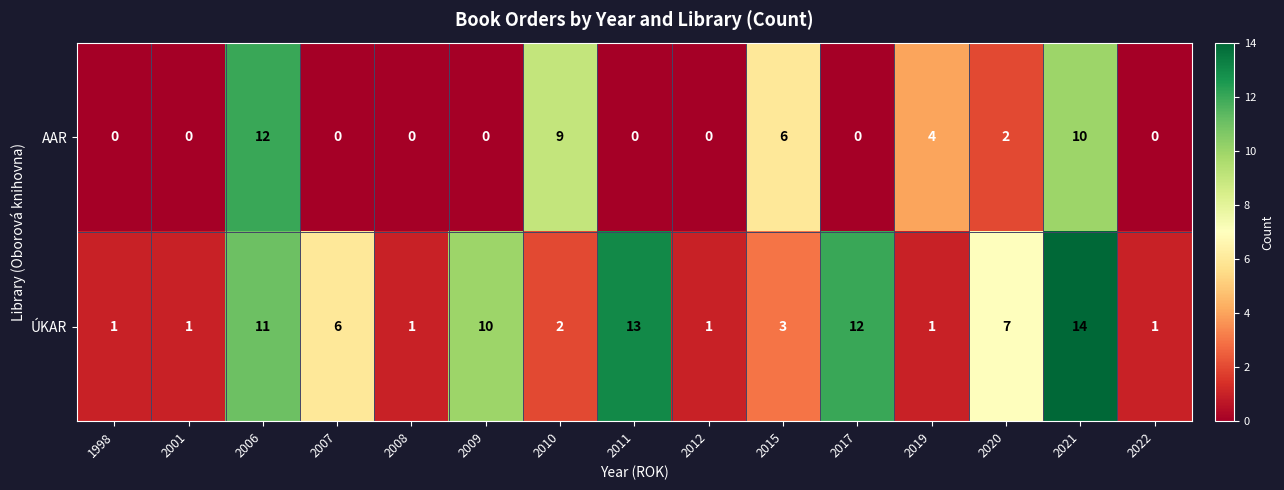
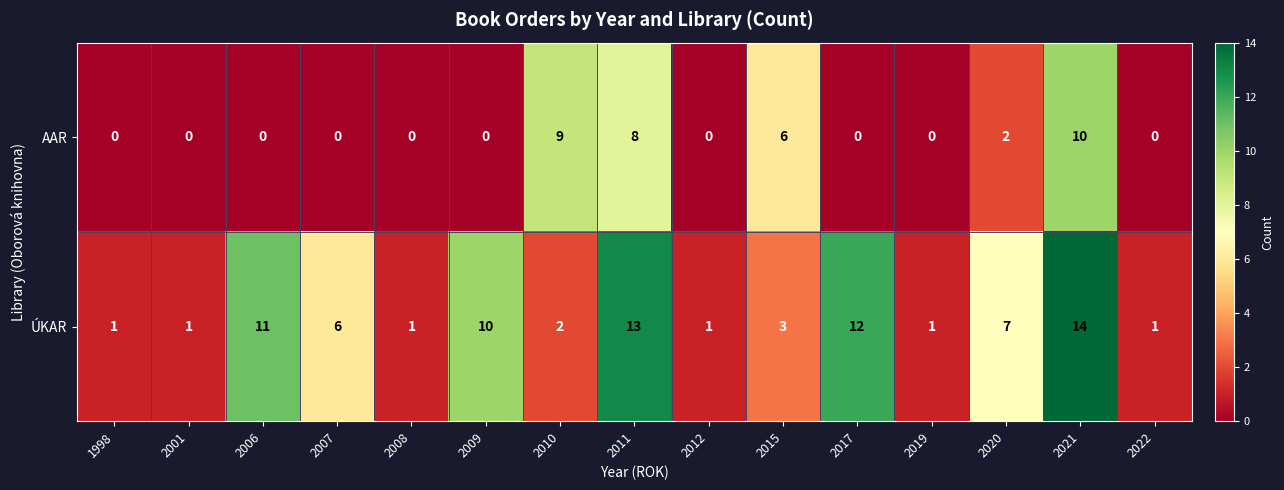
AAR, 2006: 12 -> 0
AAR, 2011: 0 -> 8
AAR, 2019: 4 -> 0
